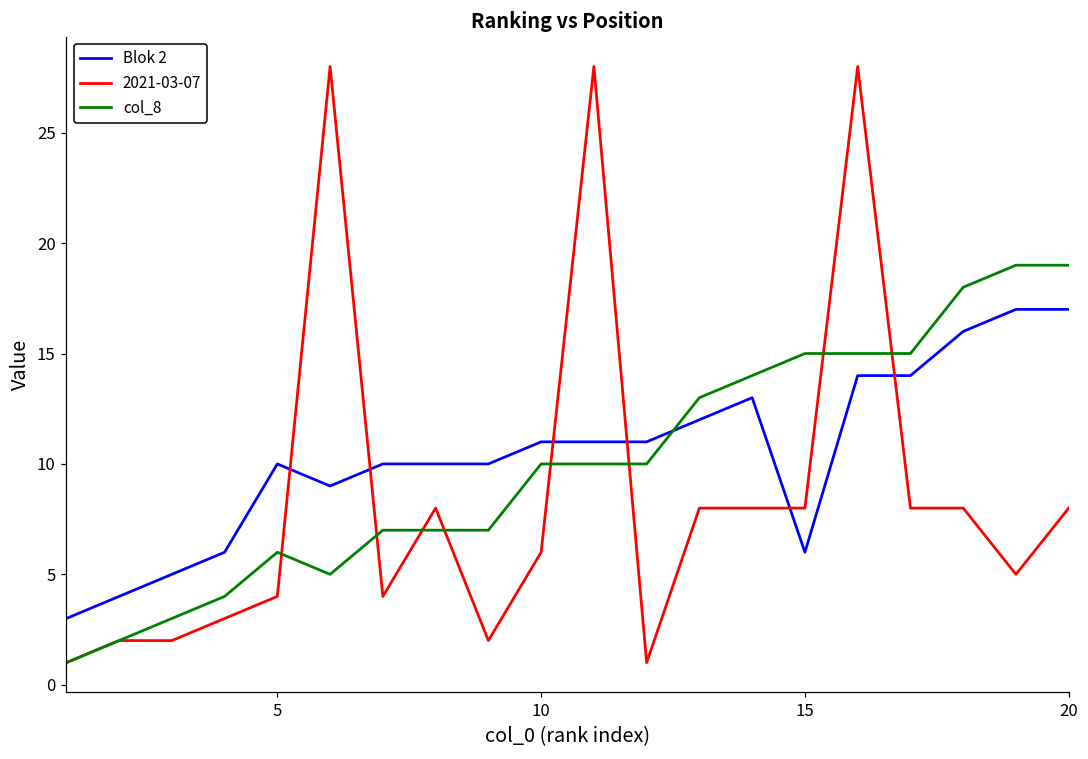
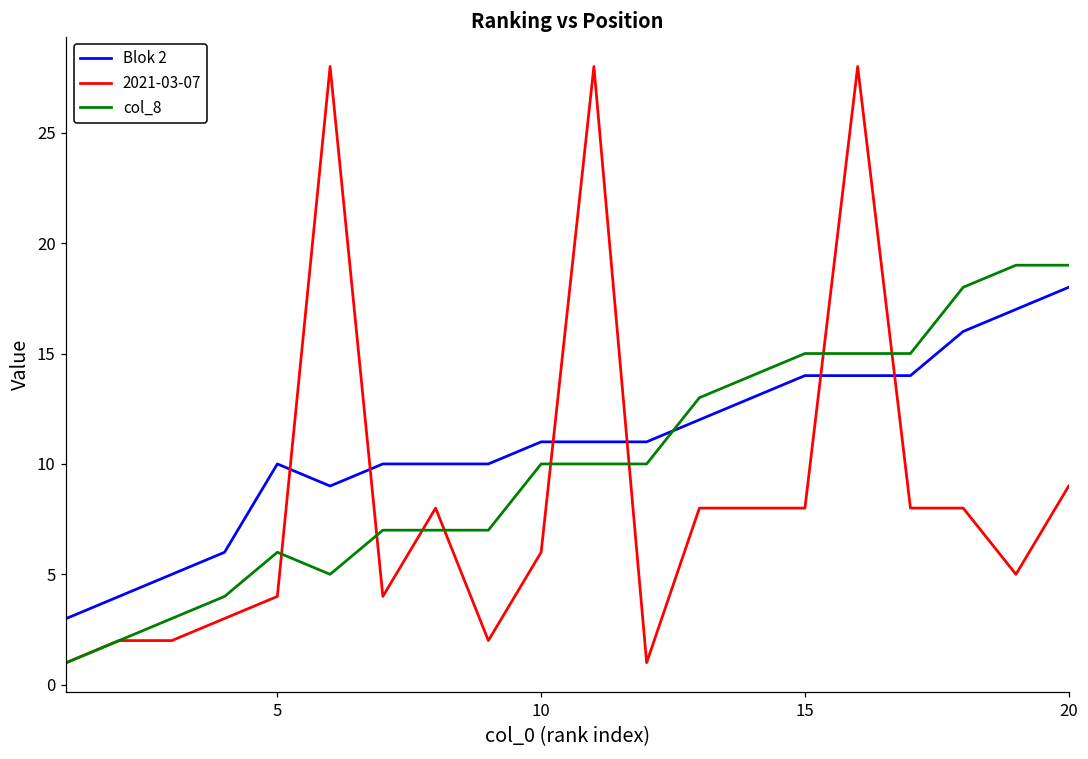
Blok 2, 15: 6 -> 14
Blok 2, 20: 17 -> 18
2021-03-07, 20: 8 -> 9
